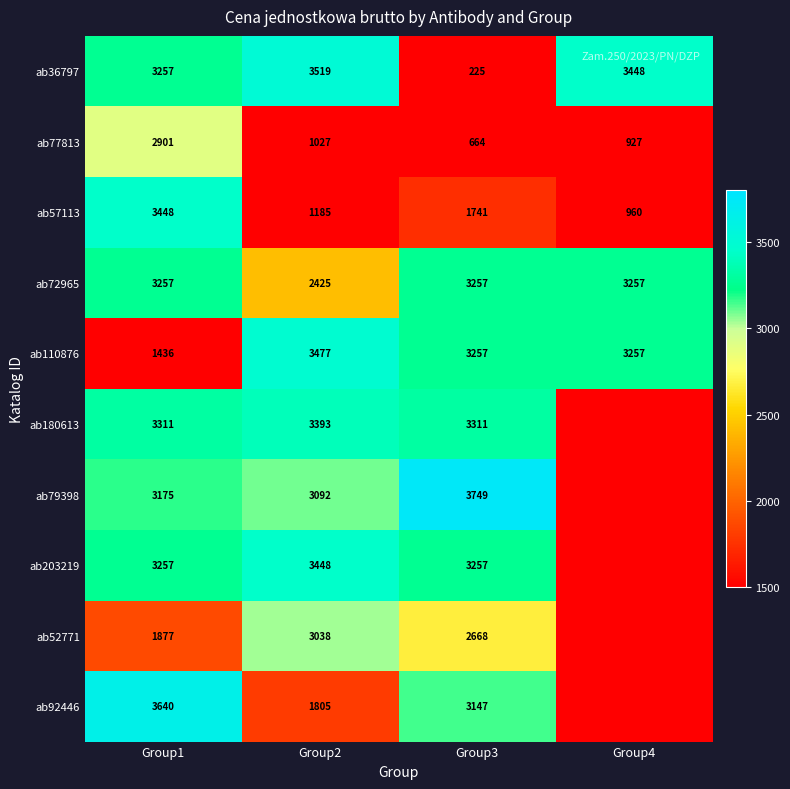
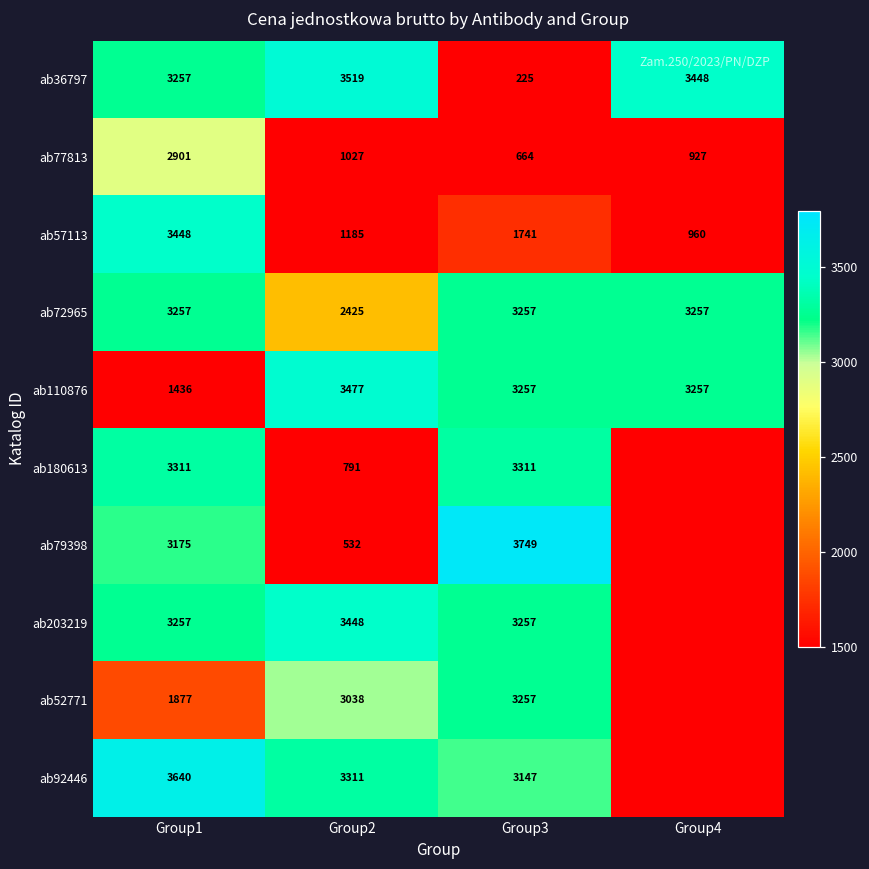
ab180613, Group2: 3393 -> 791
ab79398, Group2: 3092 -> 532
ab52771, Group3: 2668 -> 3257
ab92446, Group2: 1805 -> 3311
